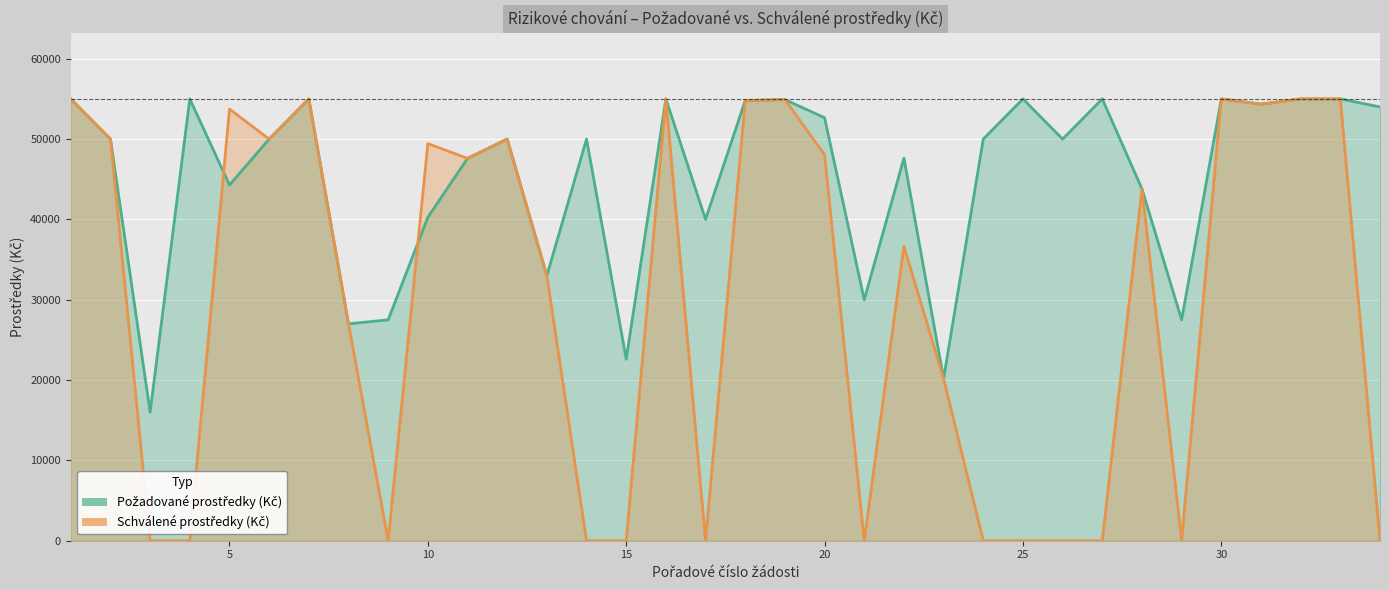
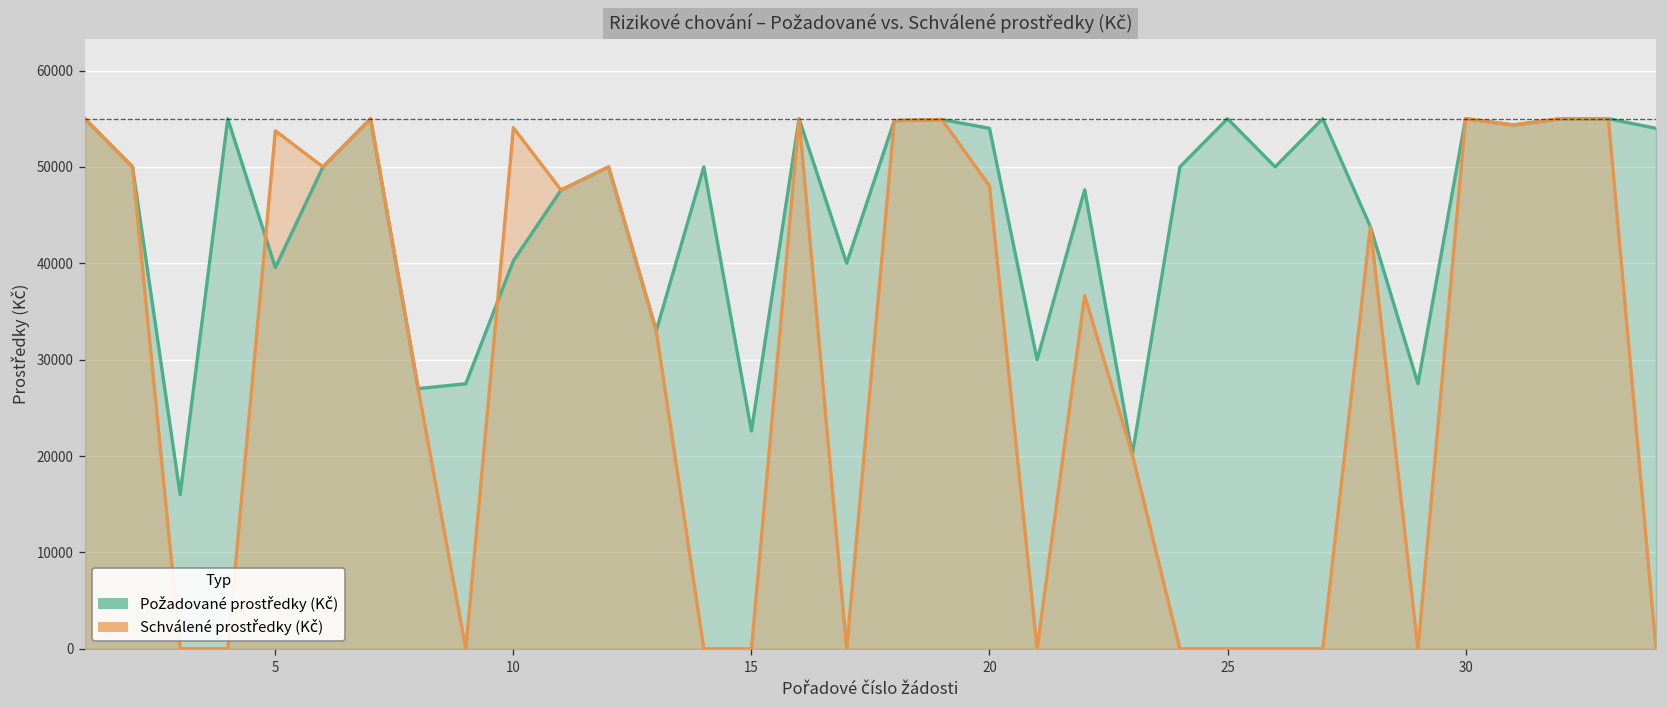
Požadované prostředky (Kč), 5: 44000 -> 40000
Schválené prostředky (Kč), 10: 49000 -> 54000
Požadované prostředky (Kč), 20: 53000 -> 54000
